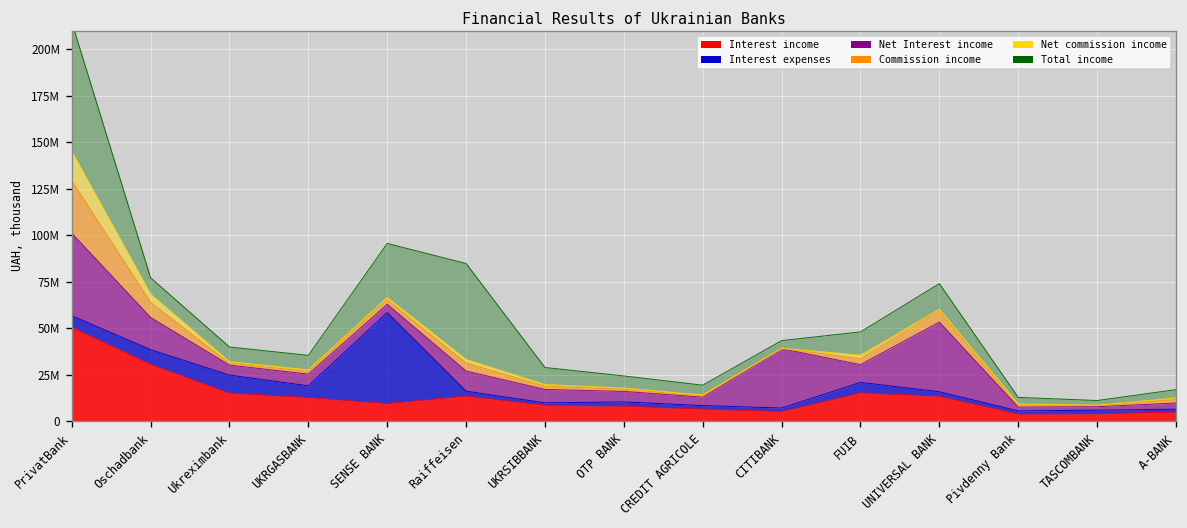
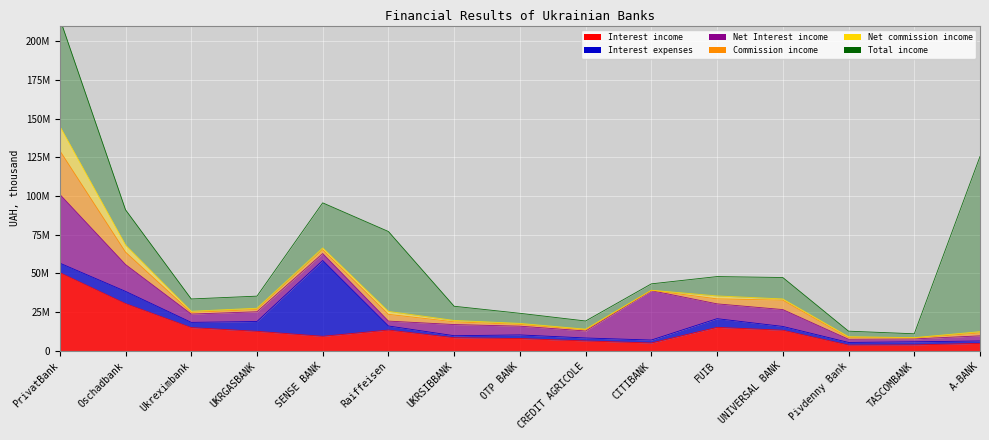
Total income, Oschadbank: 9000000 -> 23000000
Interest expenses, Ukreximbank: 10000000 -> 3000000
Net Interest income, Raiffeisen: 11000000 -> 3000000
Net Interest income, UNIVERSAL BANK: 37000000 -> 11000000
Total income, A-BANK: 4000000 -> 113000000
